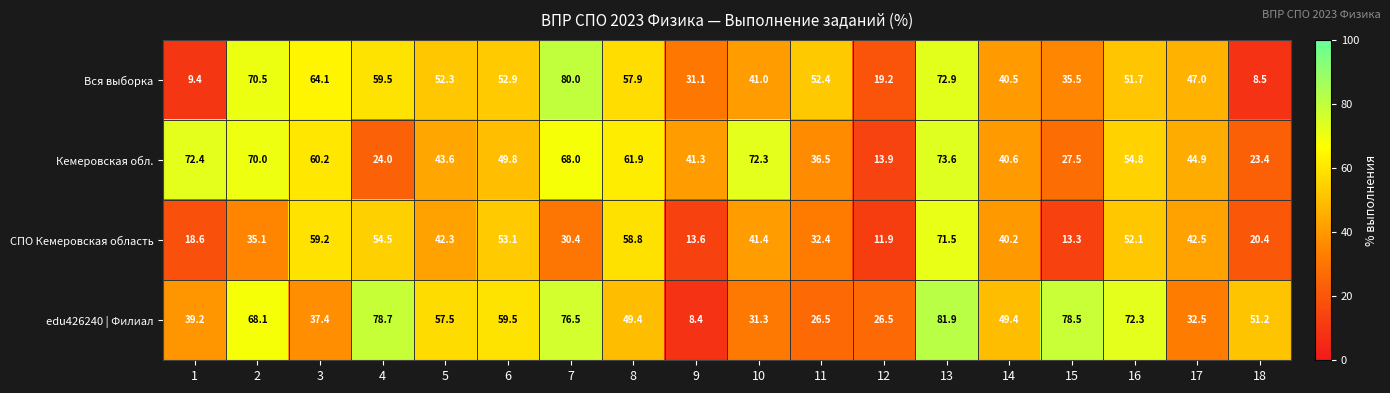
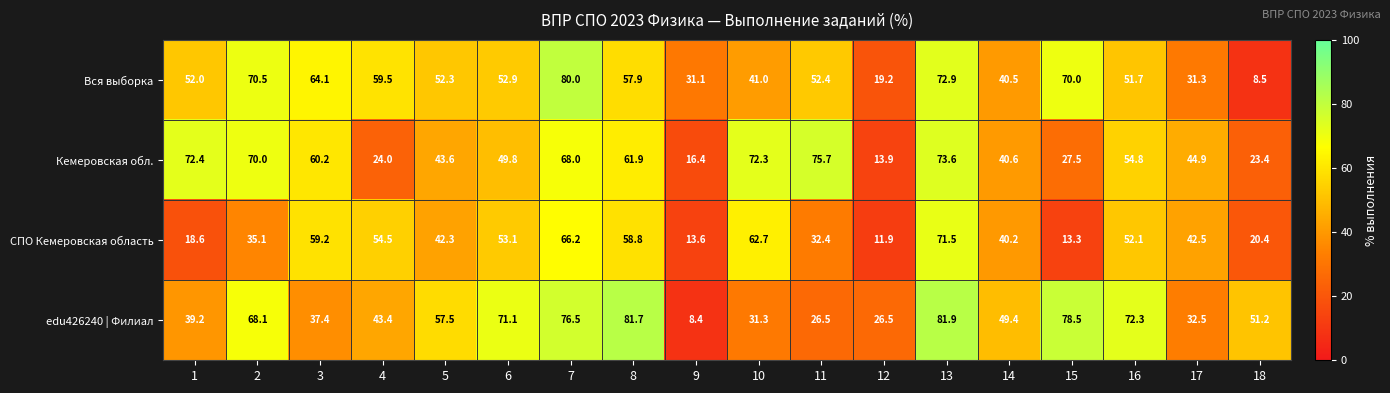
Вся выборка, 1: 9.4 -> 52.0
Вся выборка, 15: 35.5 -> 70.0
Вся выборка, 17: 47.0 -> 31.3
Кемеровская обл., 9: 41.3 -> 16.4
Кемеровская обл., 11: 36.5 -> 75.7
СПО Кемеровская область, 7: 30.4 -> 66.2
СПО Кемеровская область, 10: 41.4 -> 62.7
edu426240 | Филиал, 4: 78.7 -> 43.4
edu426240 | Филиал, 6: 59.5 -> 71.1
edu426240 | Филиал, 8: 49.4 -> 81.7
